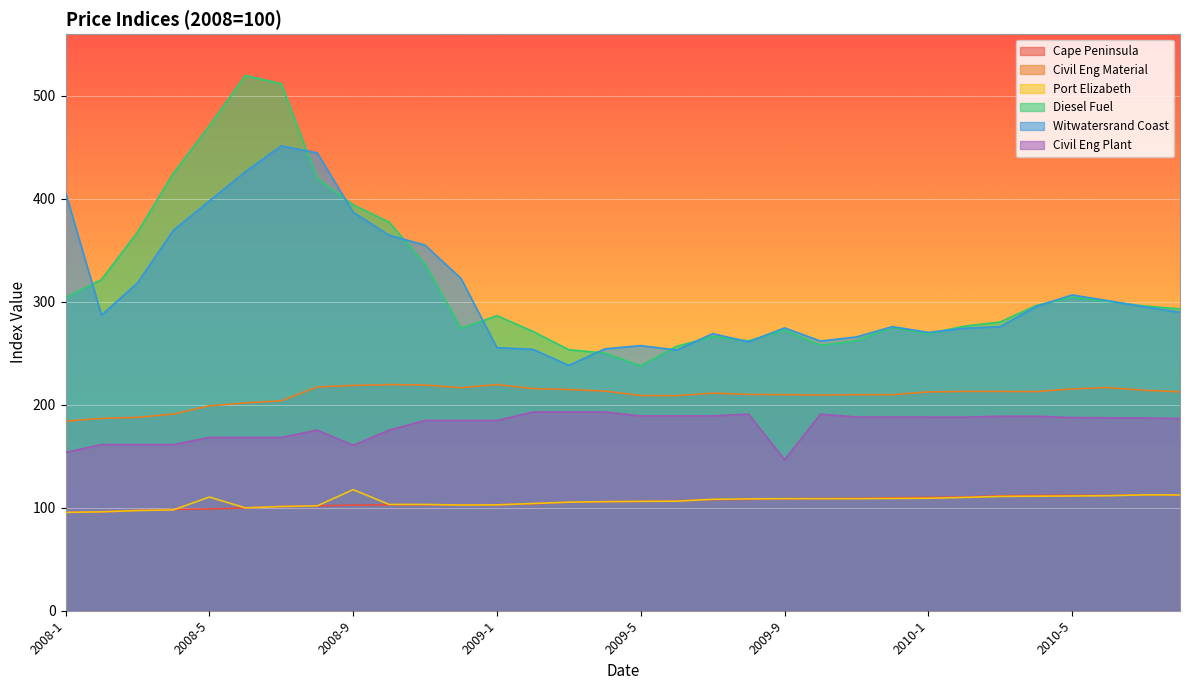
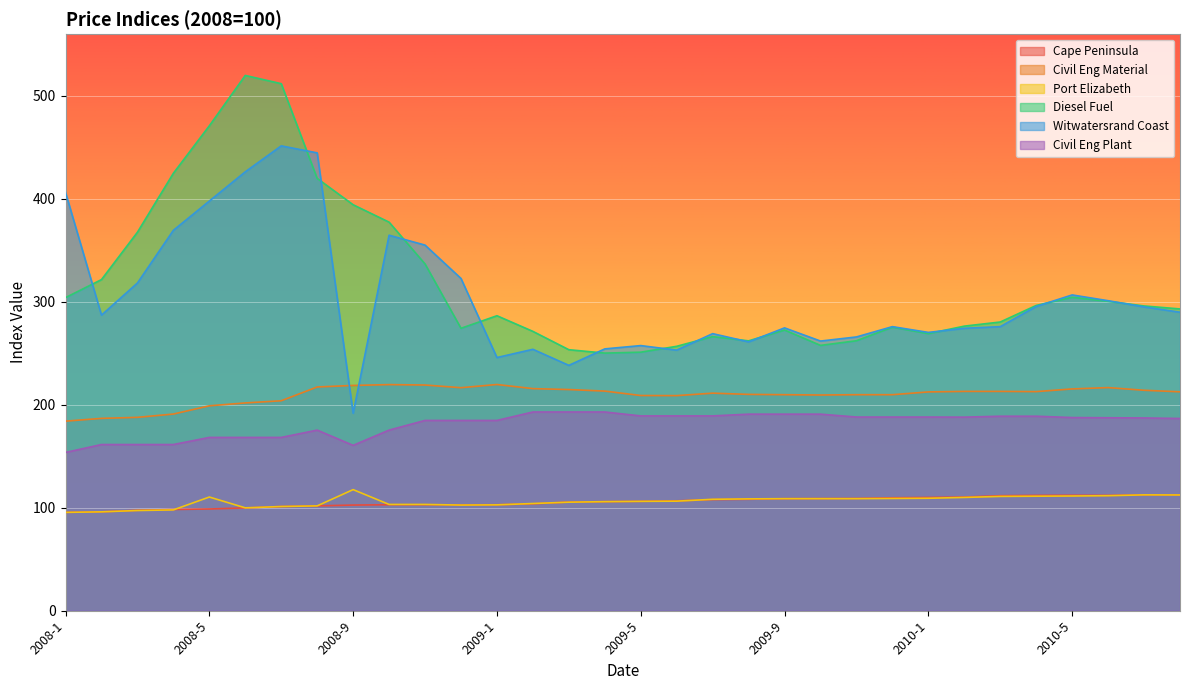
Witwatersrand Coast, 2008-9: 387 -> 192
Witwatersrand Coast, 2009-1: 256 -> 246
Diesel Fuel, 2009-5: 238 -> 251
Civil Eng Plant, 2009-9: 147 -> 191
